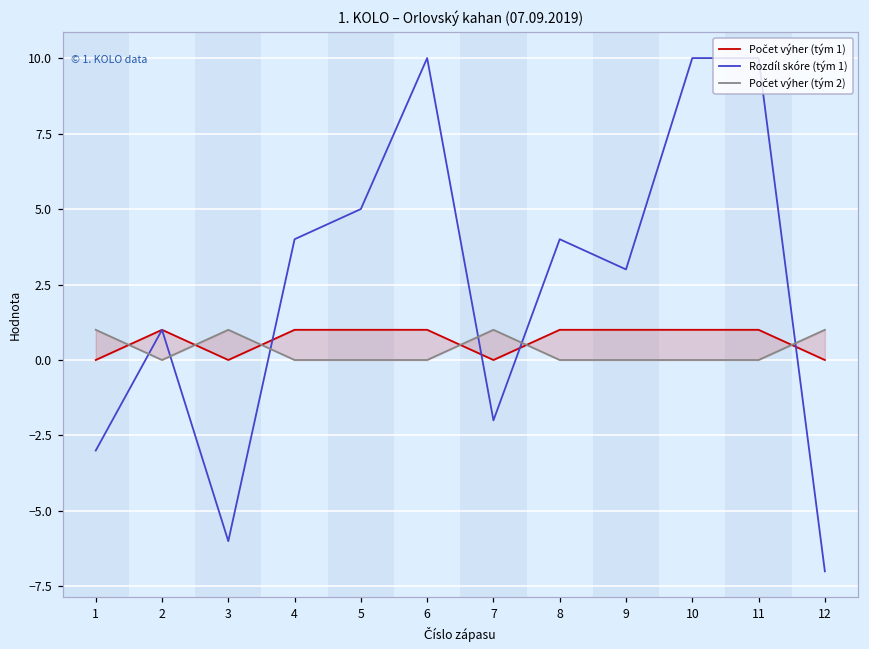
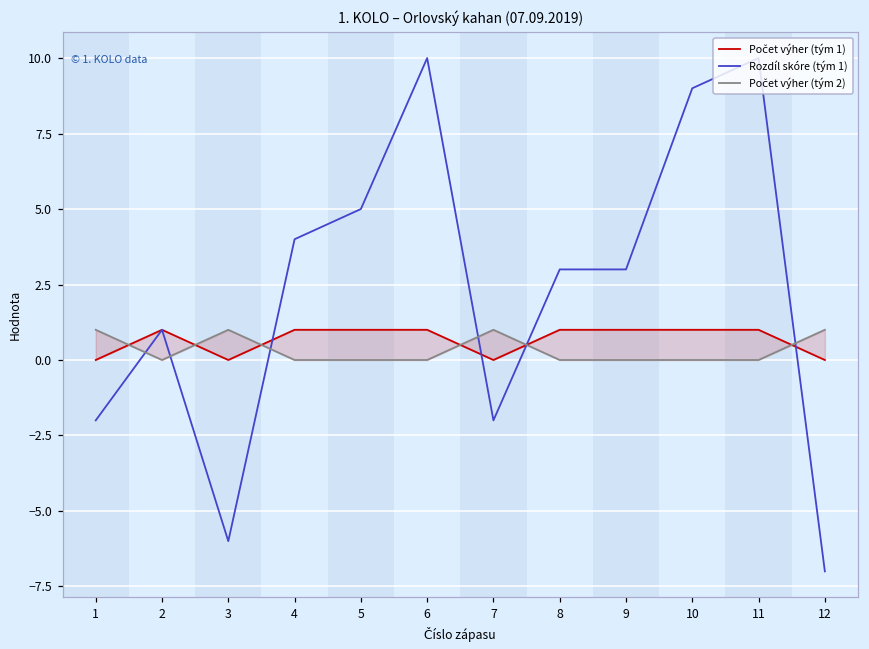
Rozdíl skóre (tým 1), 1: -3 -> -2
Rozdíl skóre (tým 1), 8: 4 -> 3
Rozdíl skóre (tým 1), 10: 10 -> 9
